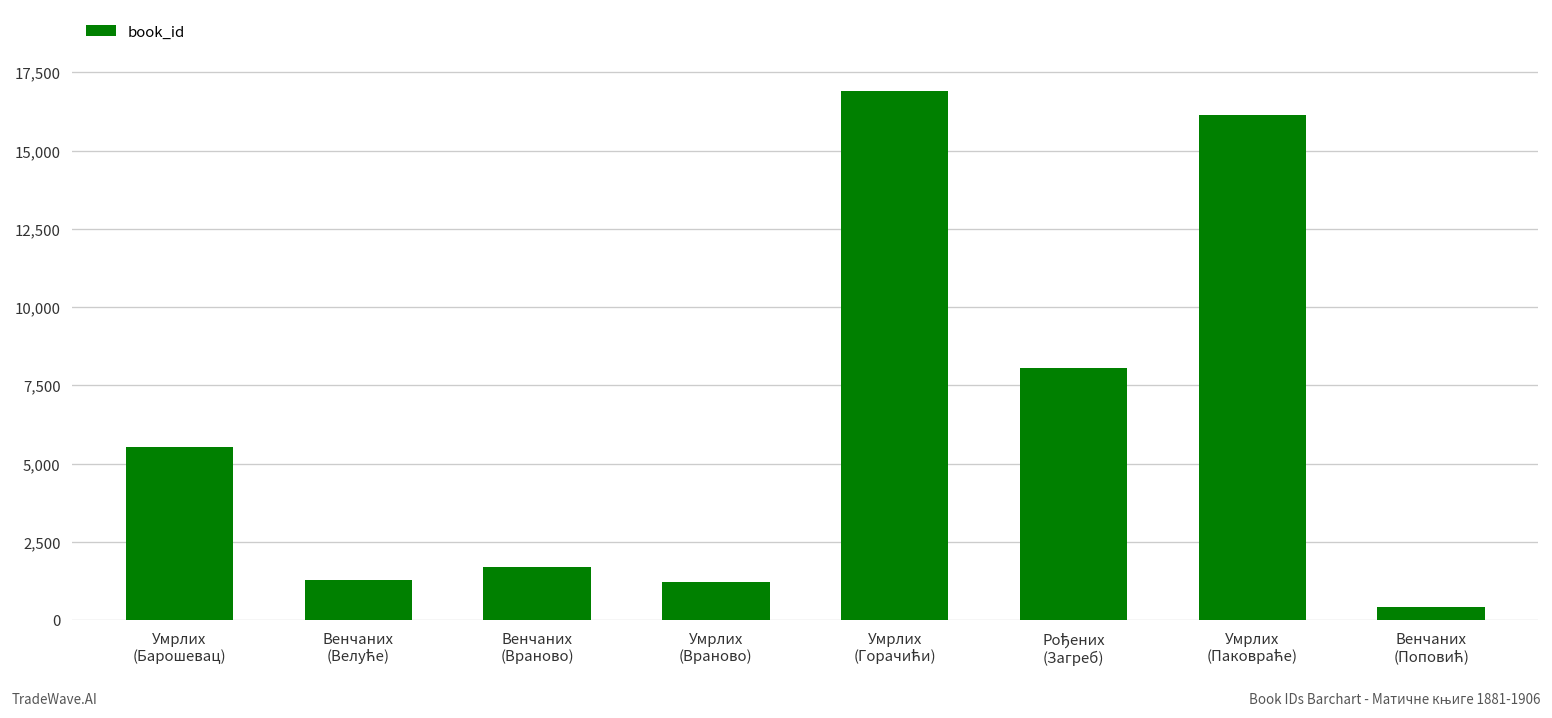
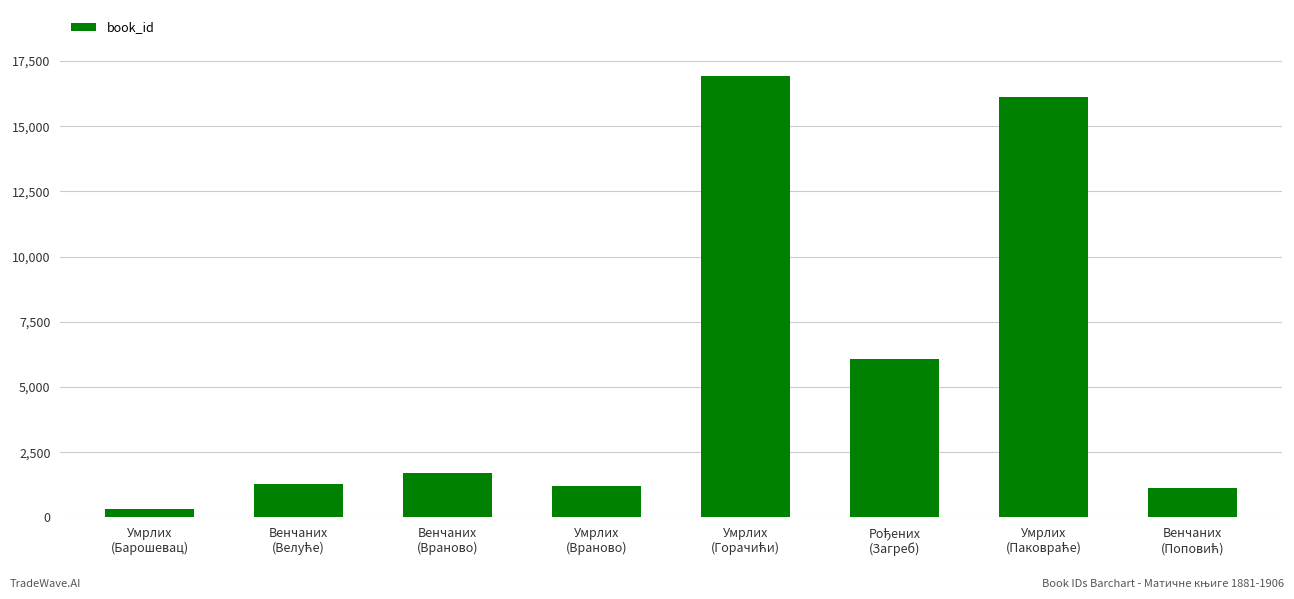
Умрлих (Барошевац): 5,500 -> 300
Рођених (Загреб): 8,000 -> 6,100
Венчаних (Поповић): 400 -> 1,100
